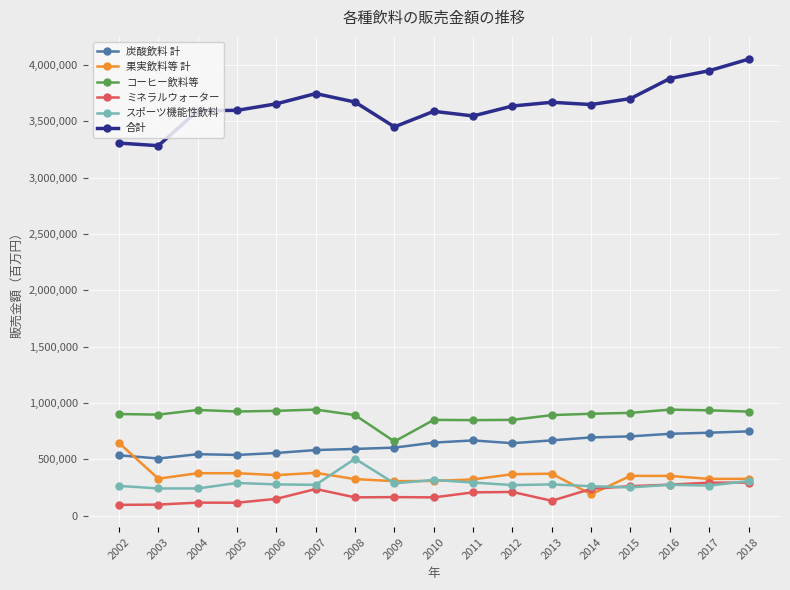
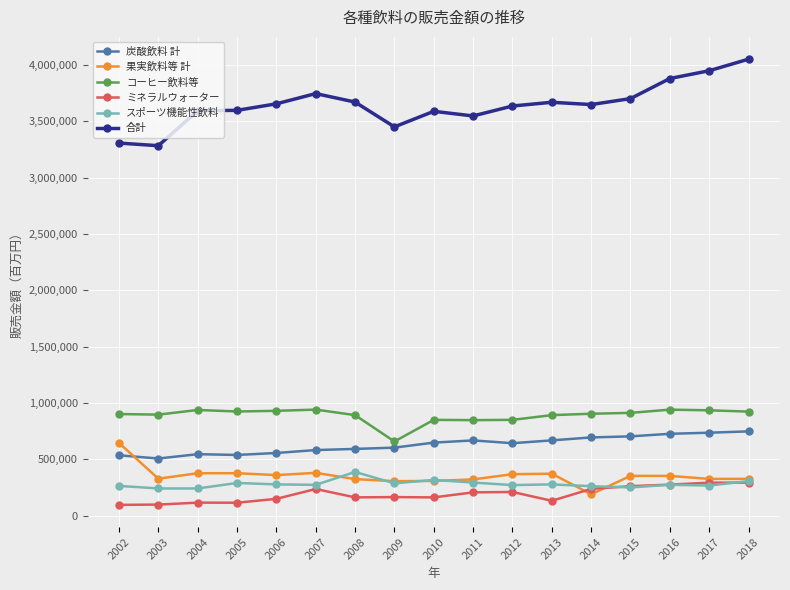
スポーツ機能性飲料, 2008: 510,000 -> 390,000
